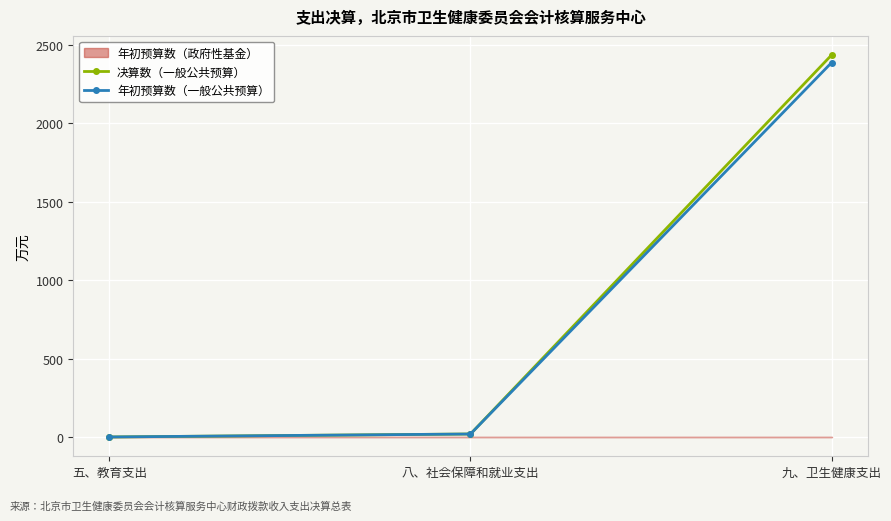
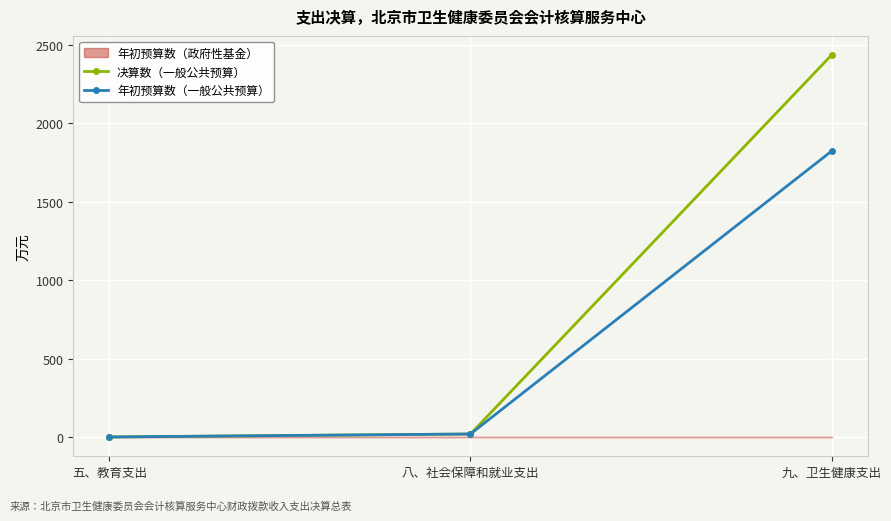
年初预算数（一般公共预算）, 九、卫生健康支出: 2390 -> 1820
